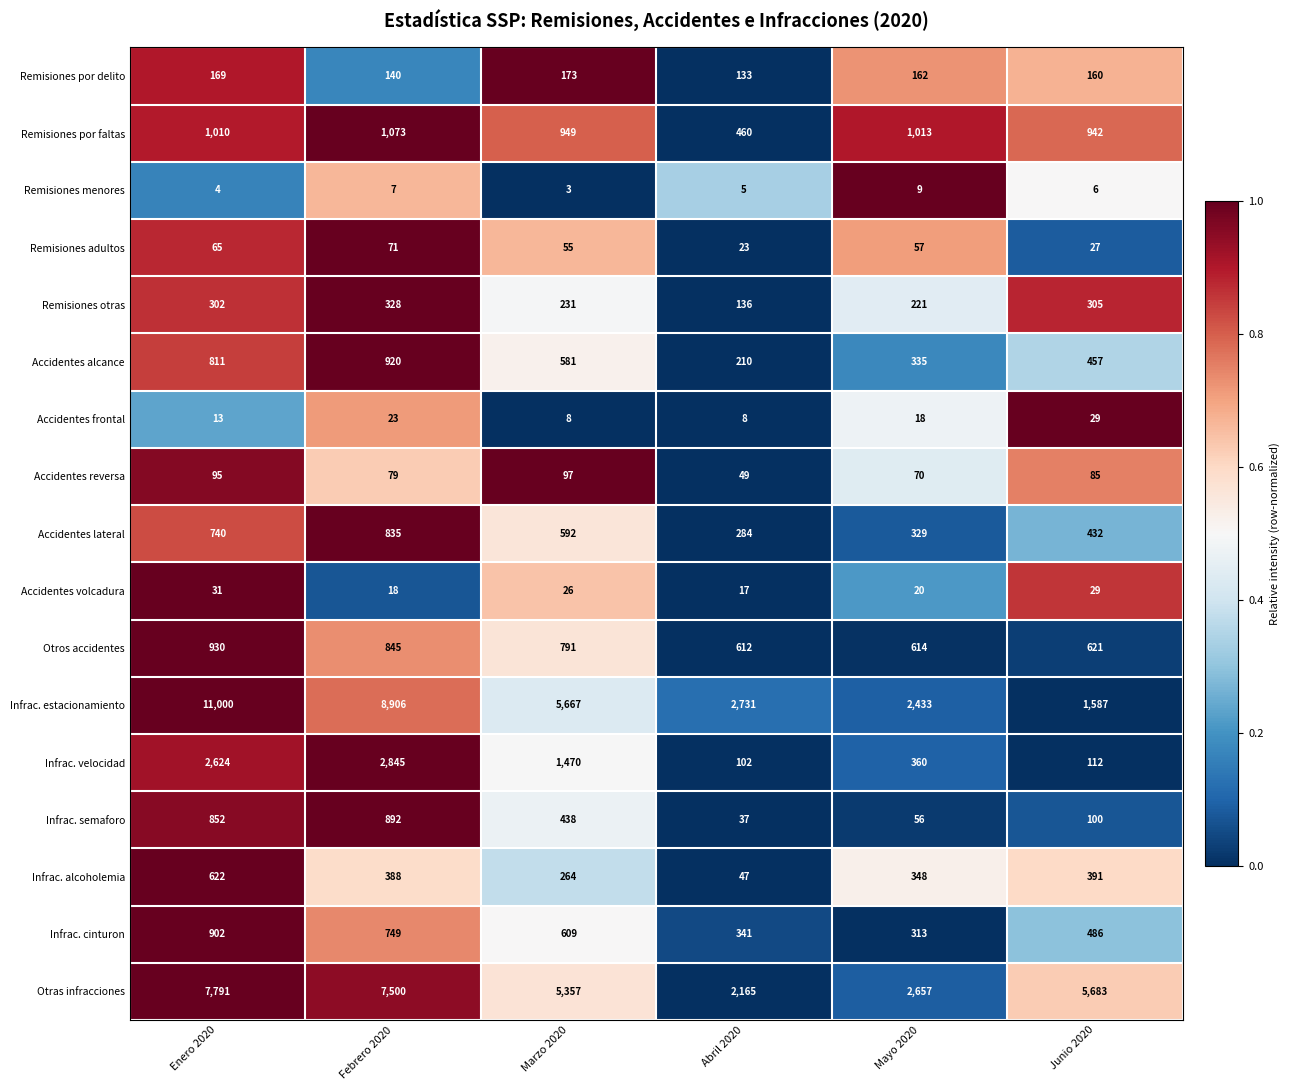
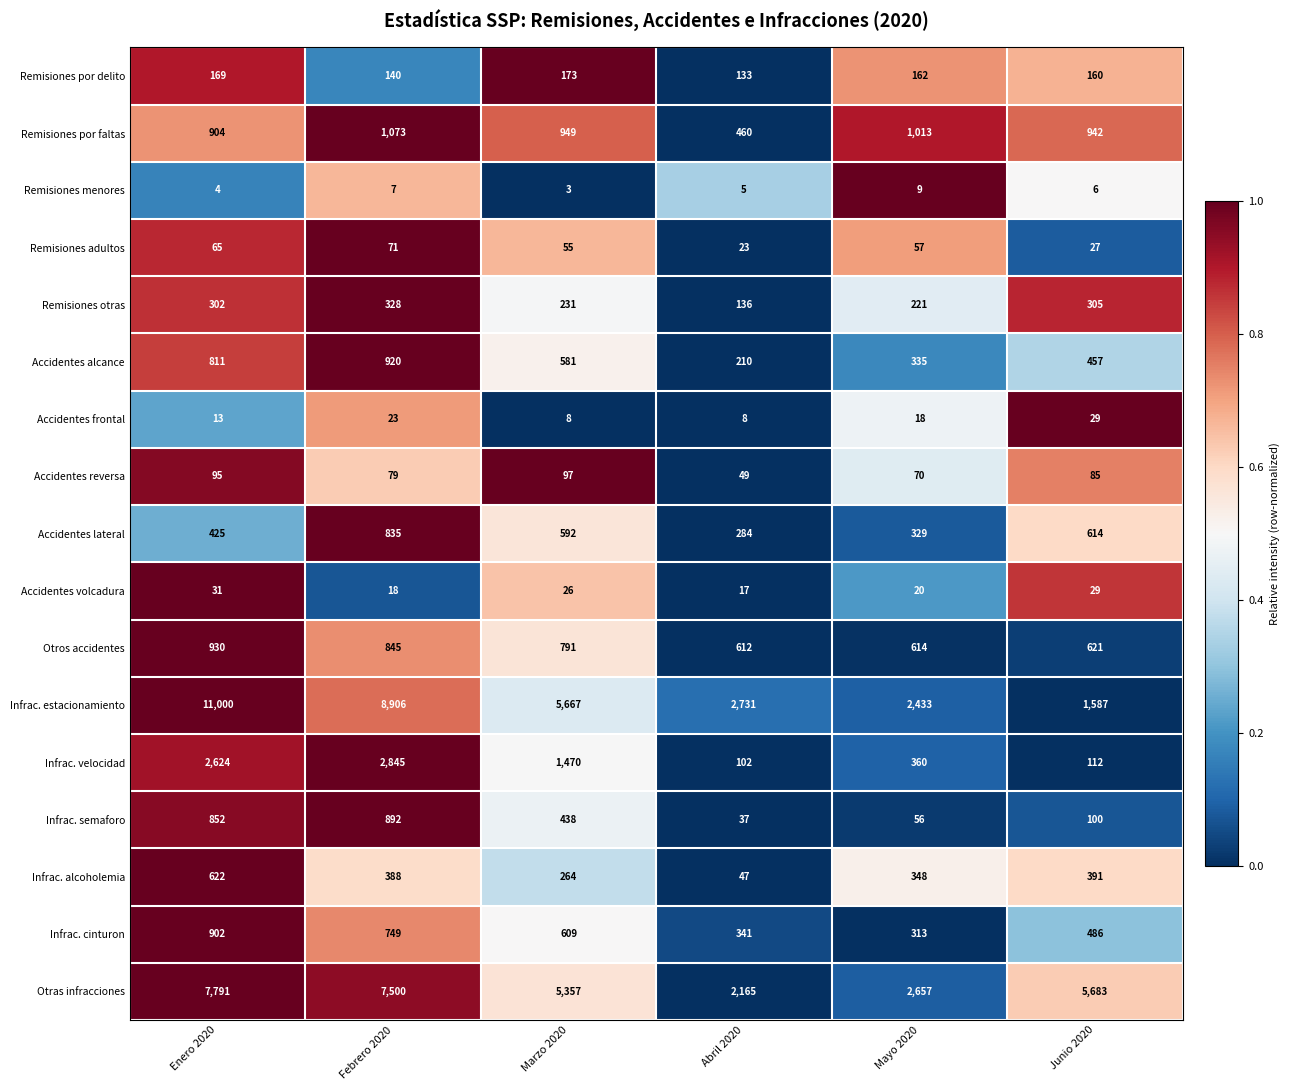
Remisiones por faltas, Enero 2020: 1,010 -> 904
Accidentes lateral, Enero 2020: 740 -> 425
Accidentes lateral, Junio 2020: 432 -> 614
